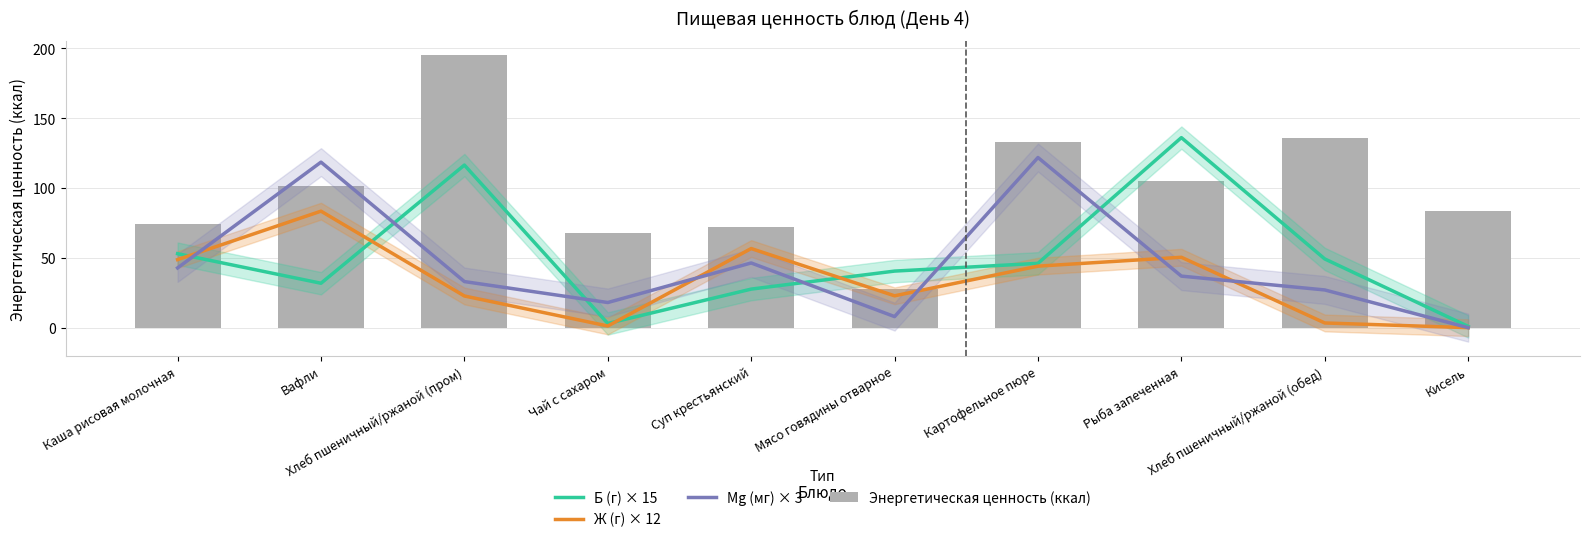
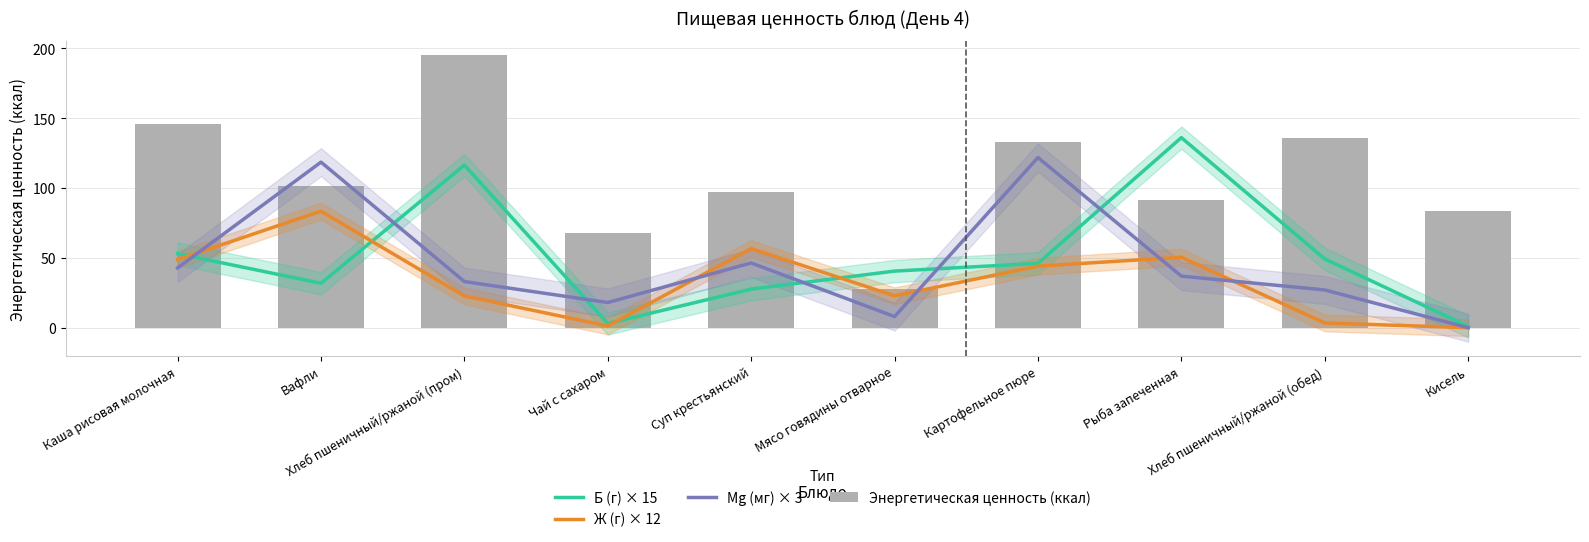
Энергетическая ценность (ккал), Каша рисовая молочная: 75 -> 146
Энергетическая ценность (ккал), Суп крестьянский: 72 -> 97
Энергетическая ценность (ккал), Рыба запеченная: 105 -> 92
